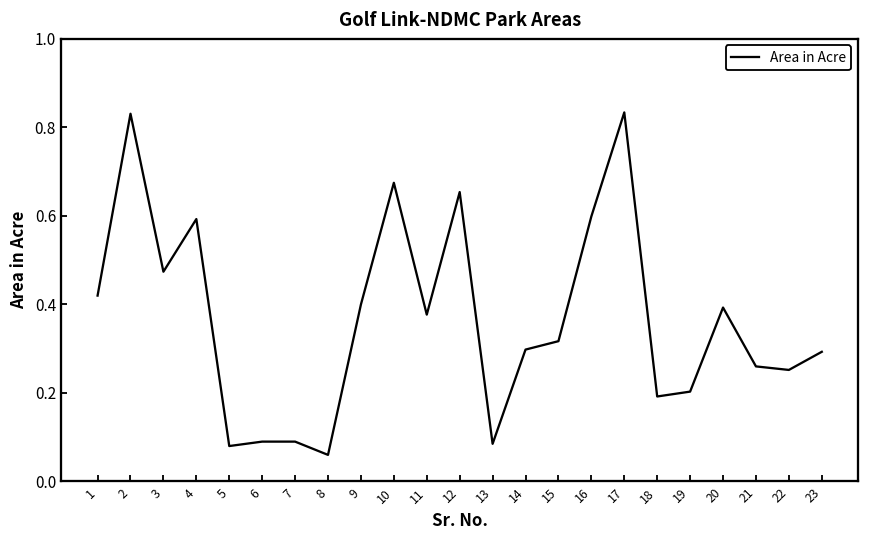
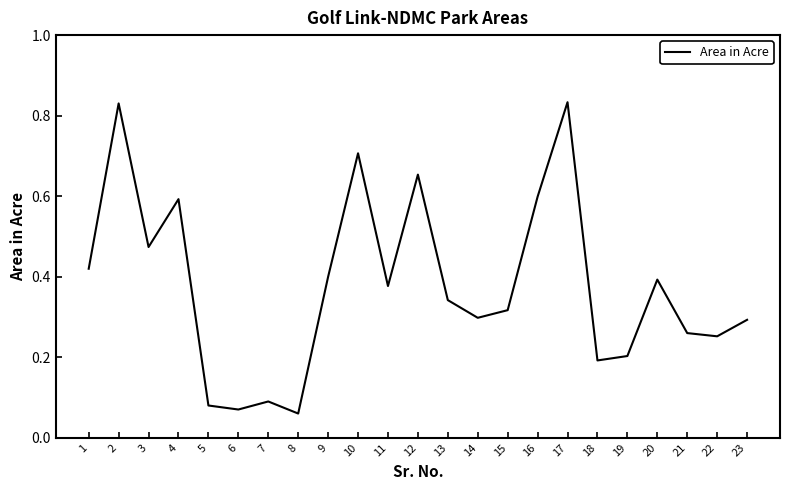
6: 0.09 -> 0.07
10: 0.68 -> 0.71
13: 0.09 -> 0.34
